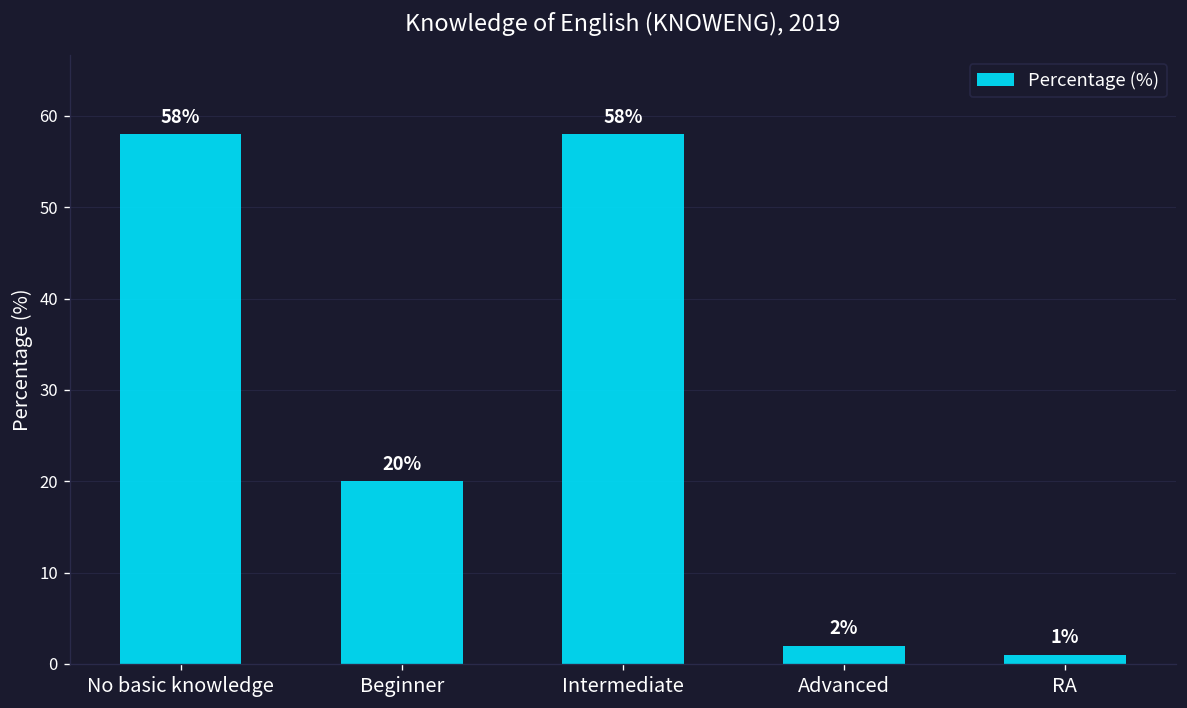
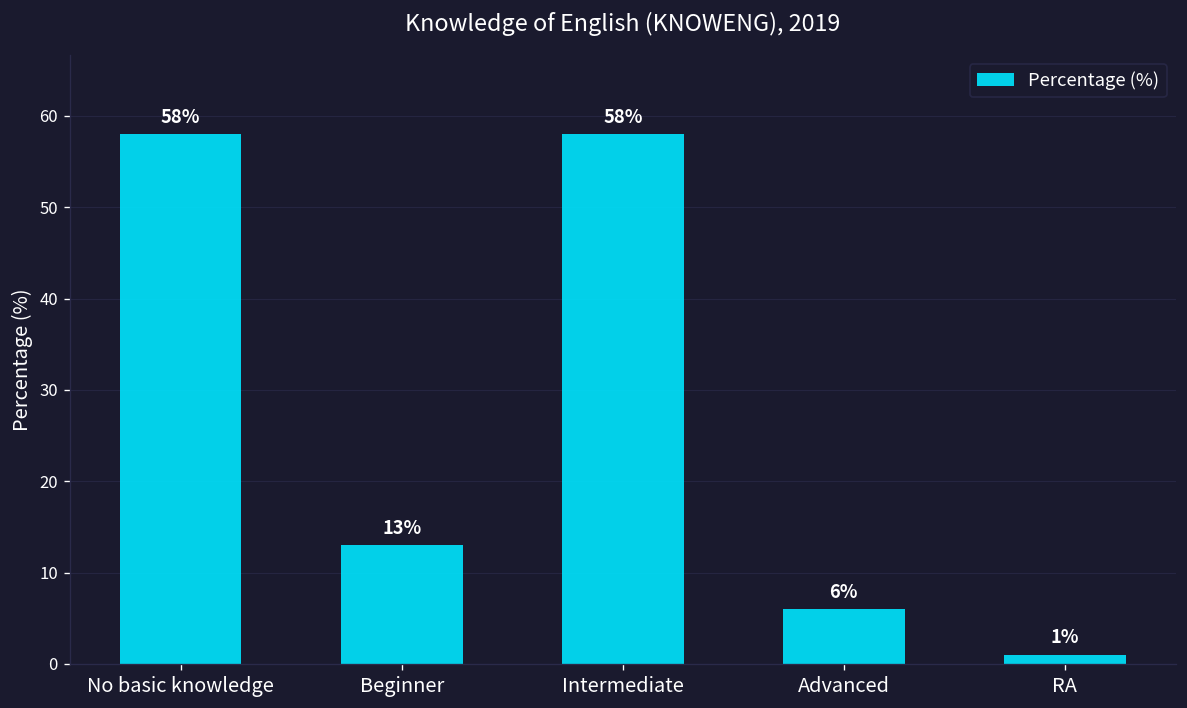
Beginner: 20% -> 13%
Advanced: 2% -> 6%
